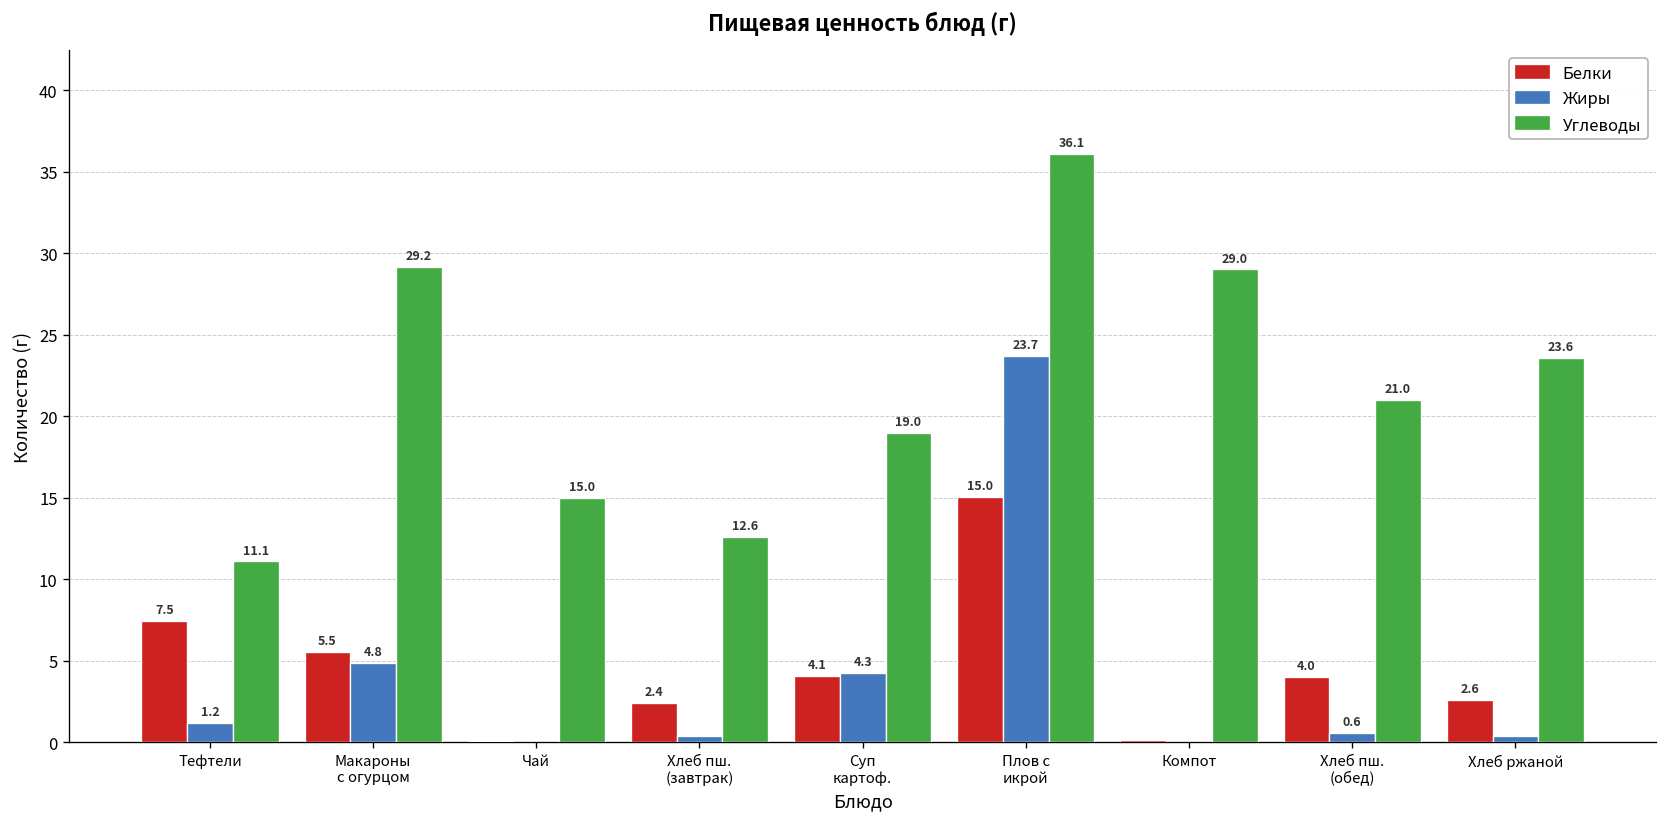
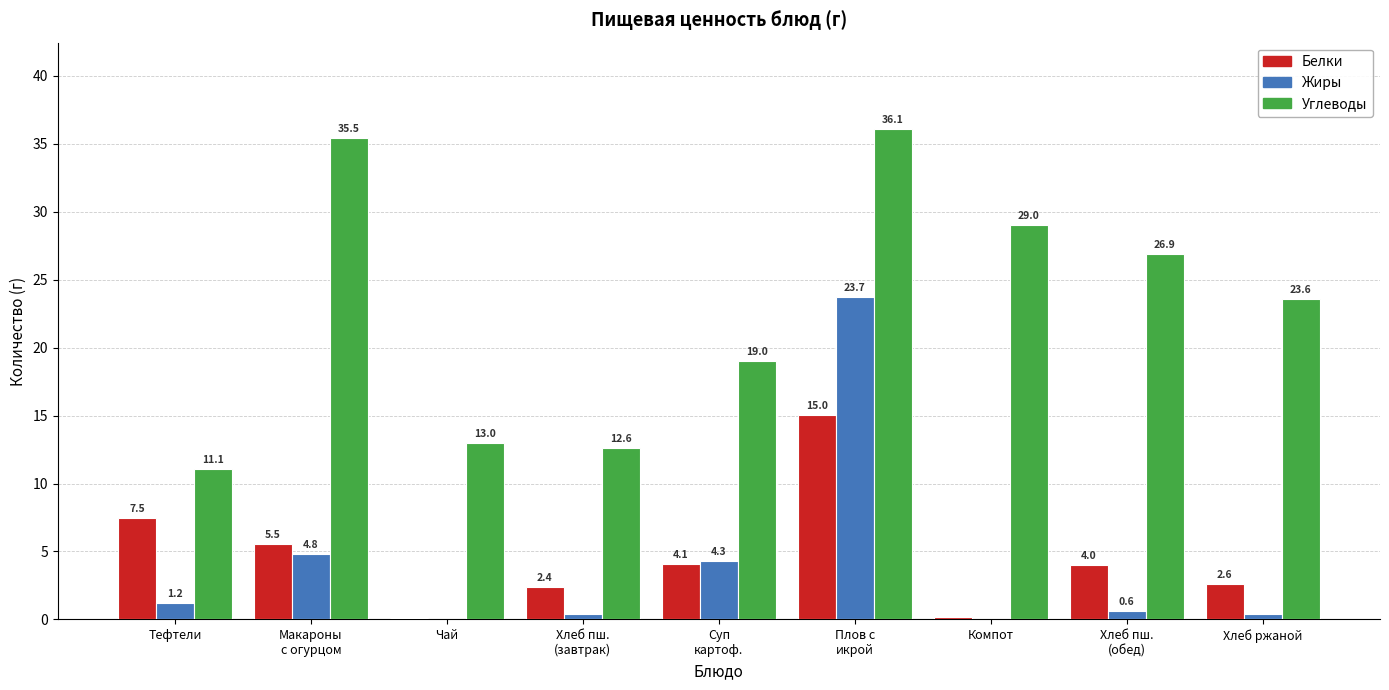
Углеводы, Макароны с огурцом: 29.2 -> 35.5
Углеводы, Чай: 15.0 -> 13.0
Углеводы, Хлеб пш. (обед): 21.0 -> 26.9
